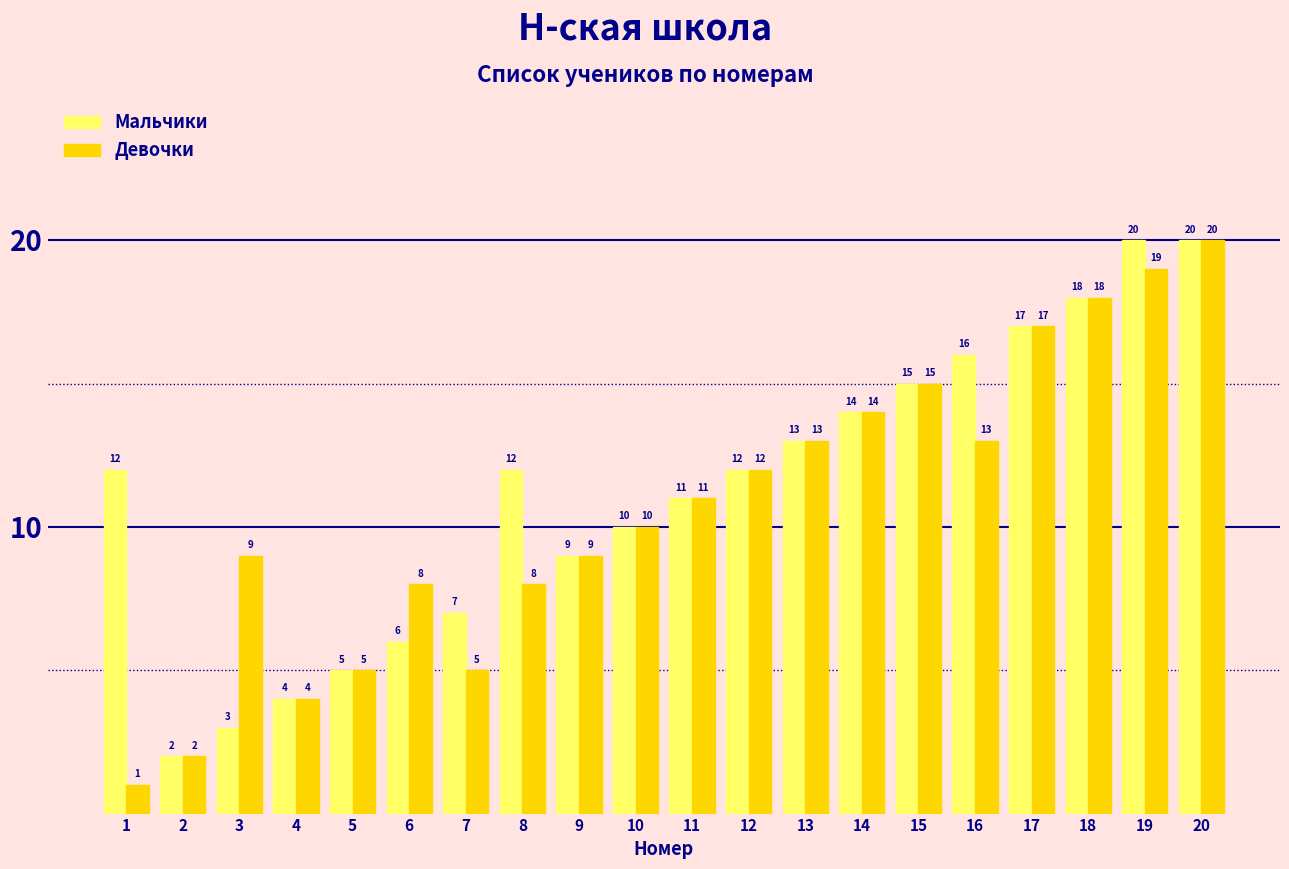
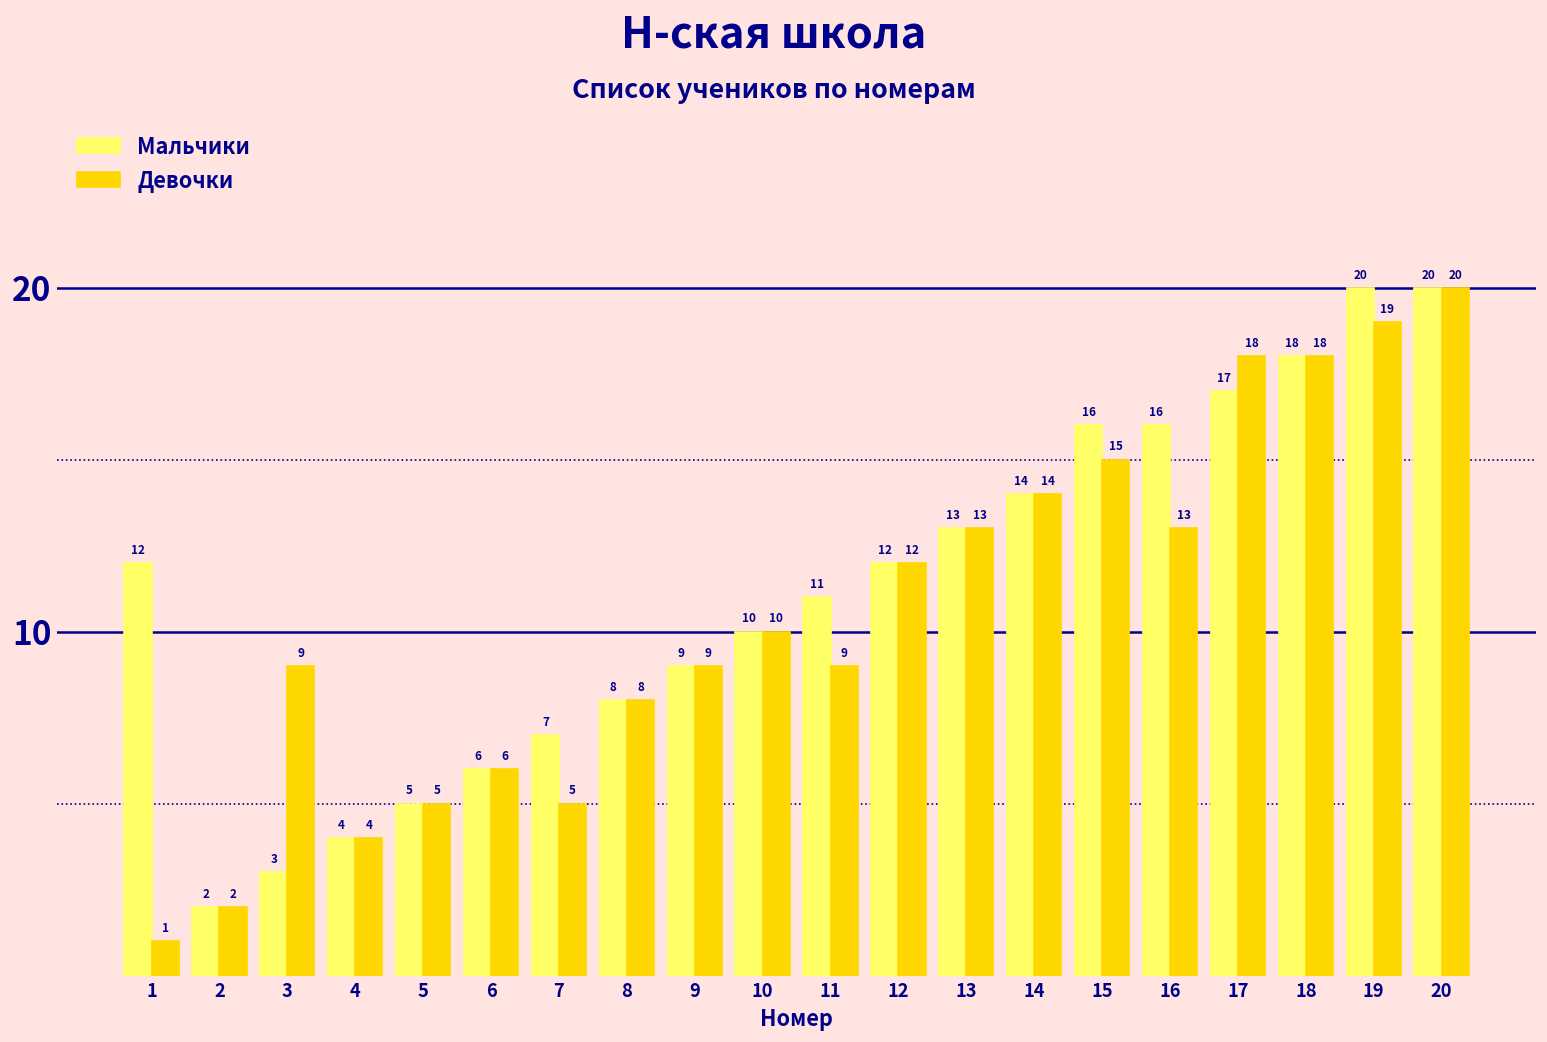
Девочки, 6: 8 -> 6
Мальчики, 8: 12 -> 8
Девочки, 11: 11 -> 9
Мальчики, 15: 15 -> 16
Девочки, 17: 17 -> 18
